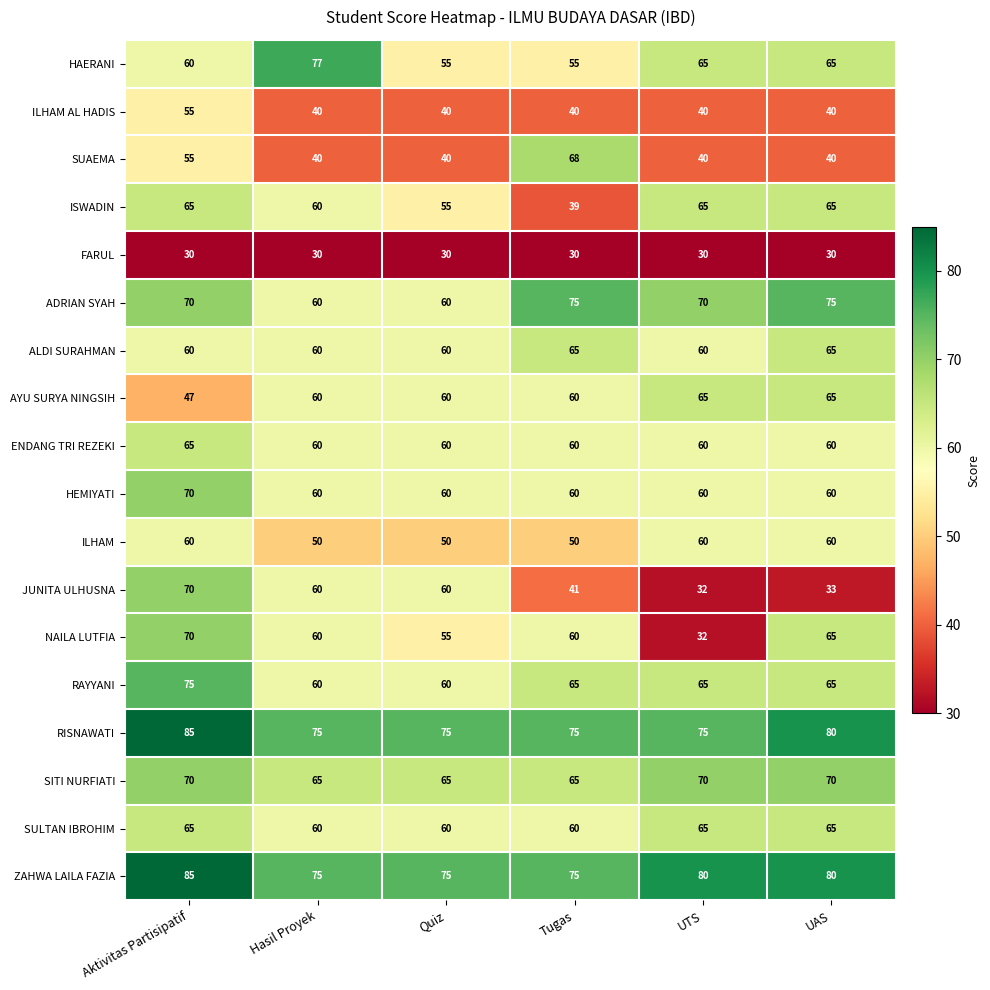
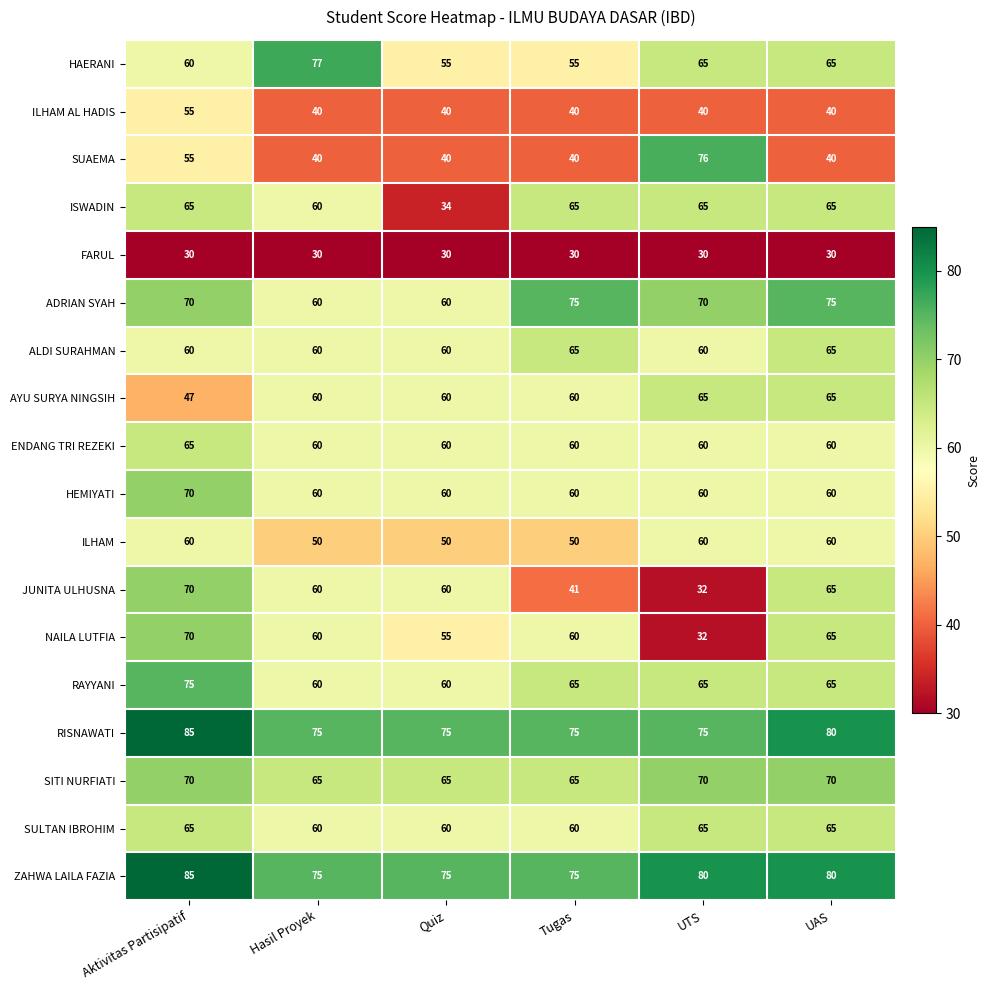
SUAEMA, Tugas: 68 -> 40
SUAEMA, UTS: 40 -> 76
ISWADIN, Quiz: 55 -> 34
ISWADIN, Tugas: 39 -> 65
JUNITA ULHUSNA, UAS: 33 -> 65
